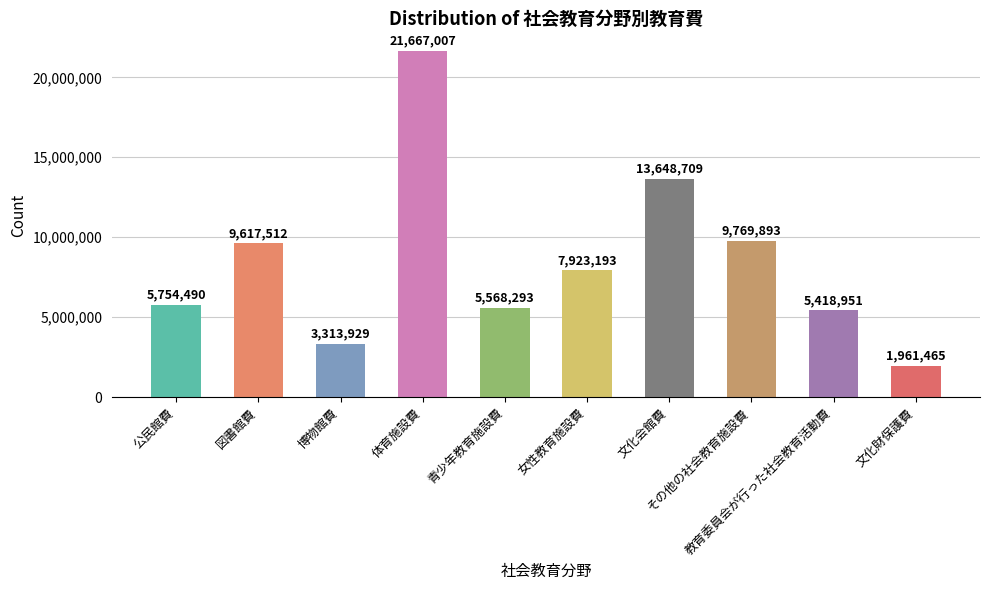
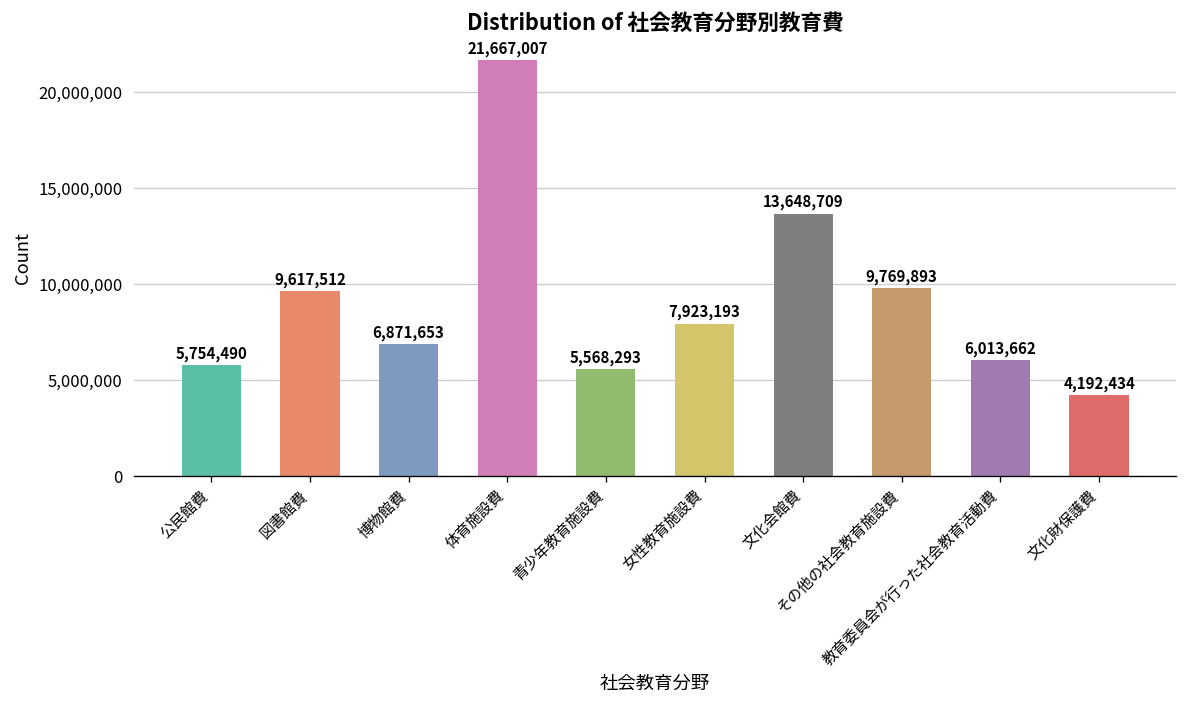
博物館費: 3,313,929 -> 6,871,653
教育委員会が行った社会教育活動費: 5,418,951 -> 6,013,662
文化財保護費: 1,961,465 -> 4,192,434
